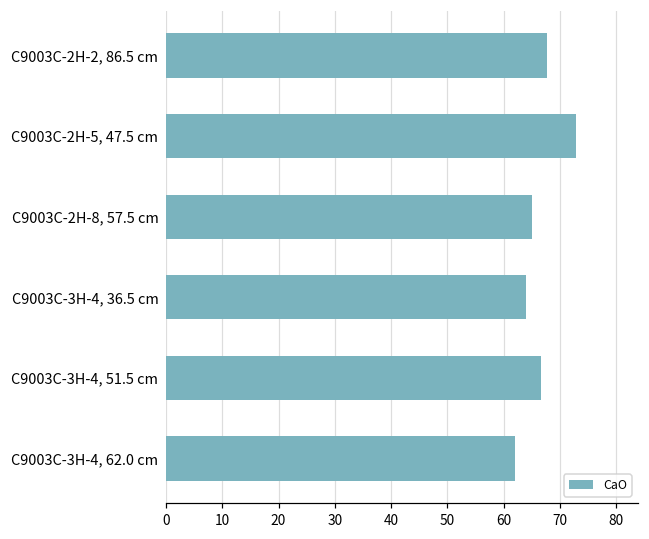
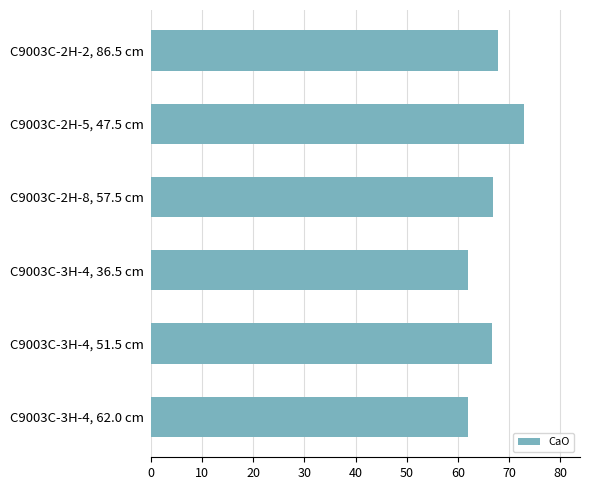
C9003C-2H-8, 57.5 cm: 65 -> 67
C9003C-3H-4, 36.5 cm: 64 -> 62
